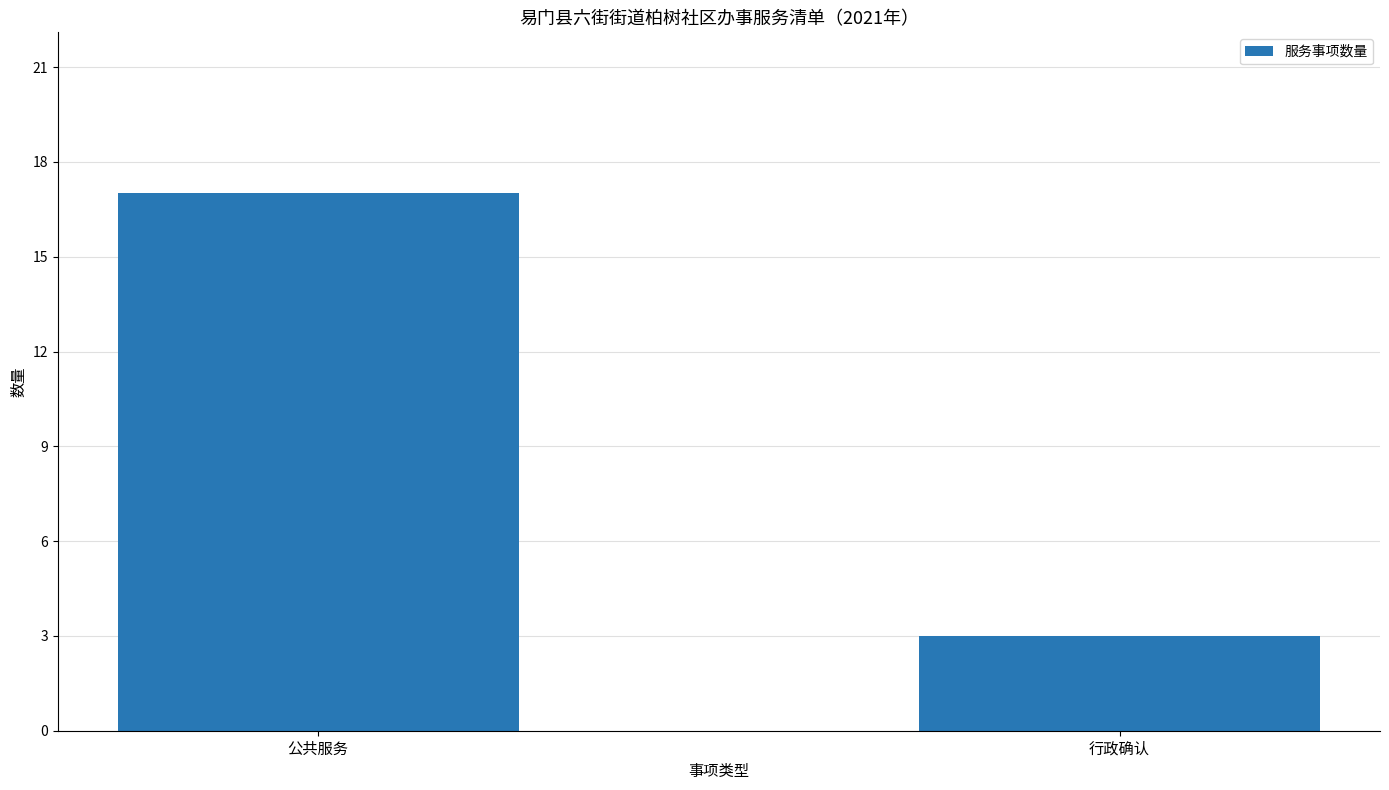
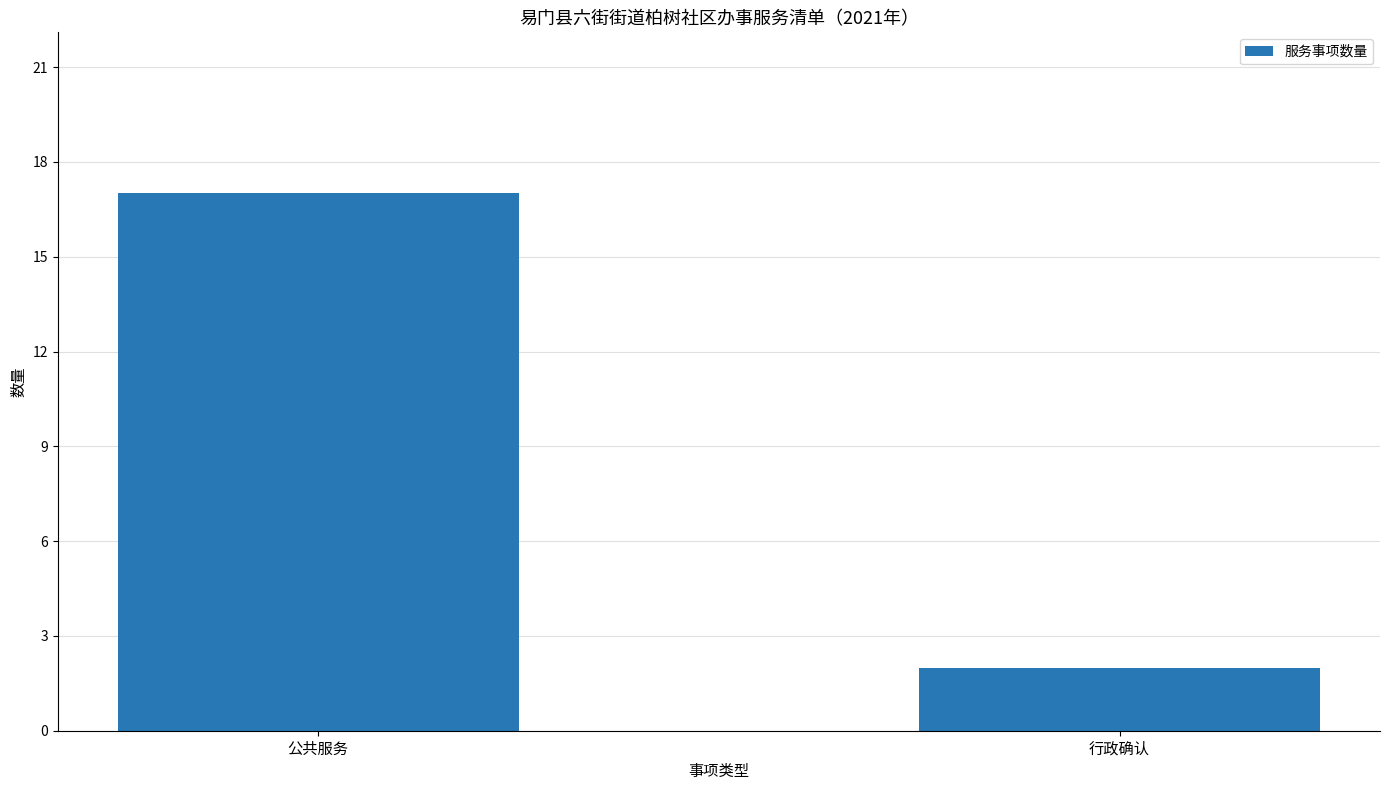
行政确认: 3 -> 2
